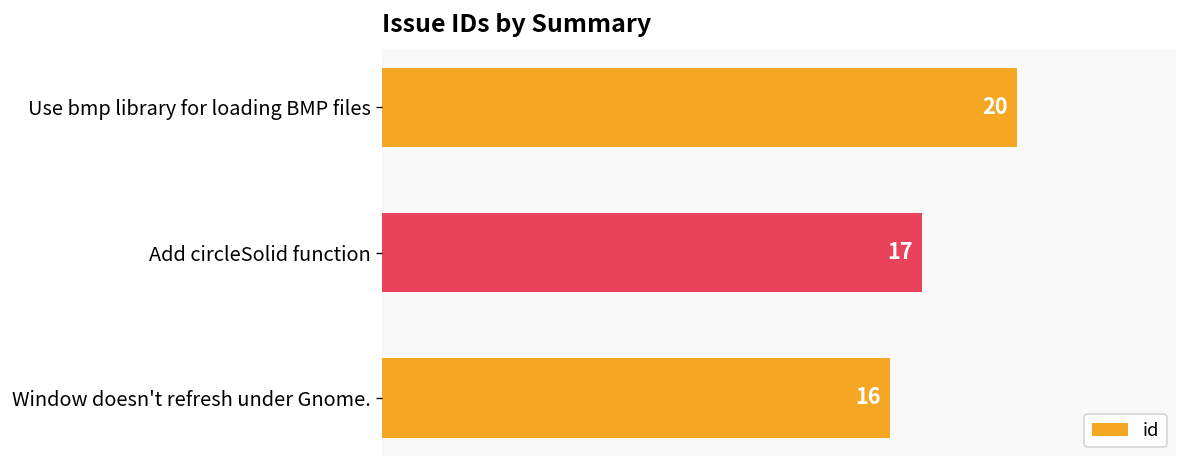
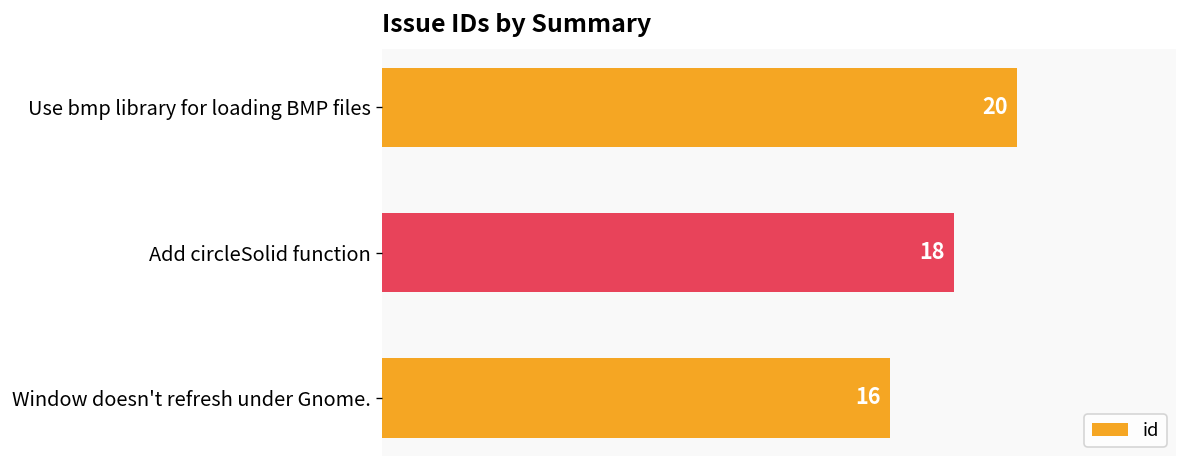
Add circleSolid function: 17 -> 18
